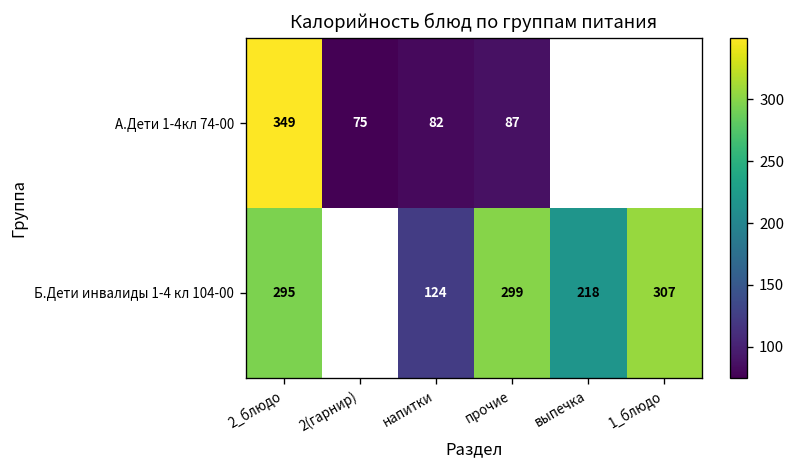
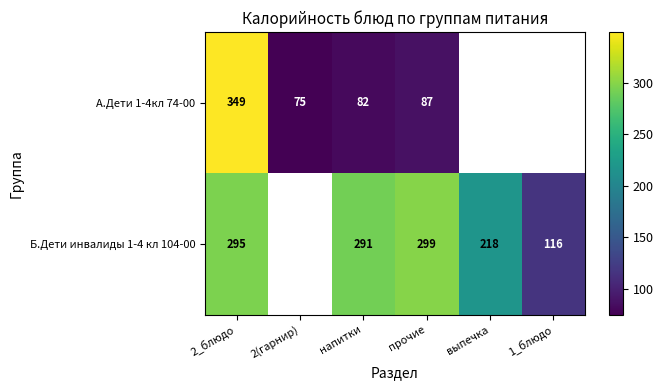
Б.Дети инвалиды 1-4 кл 104-00, напитки: 124 -> 291
Б.Дети инвалиды 1-4 кл 104-00, 1_блюдо: 307 -> 116
